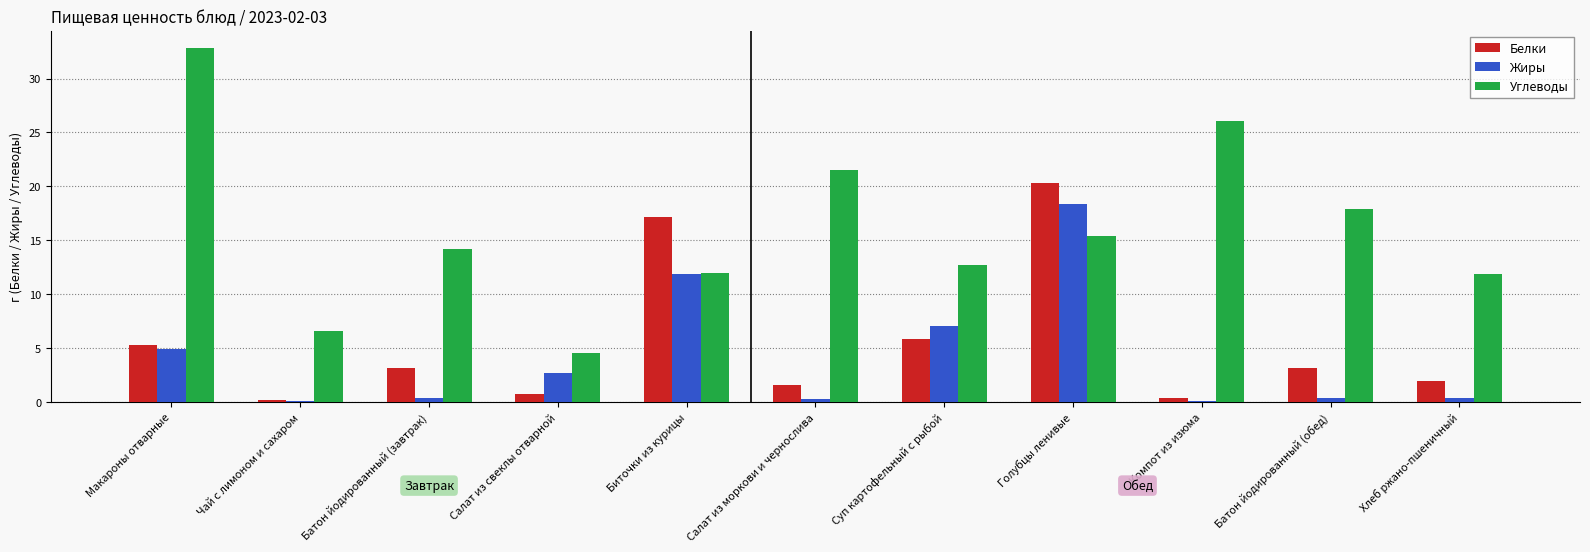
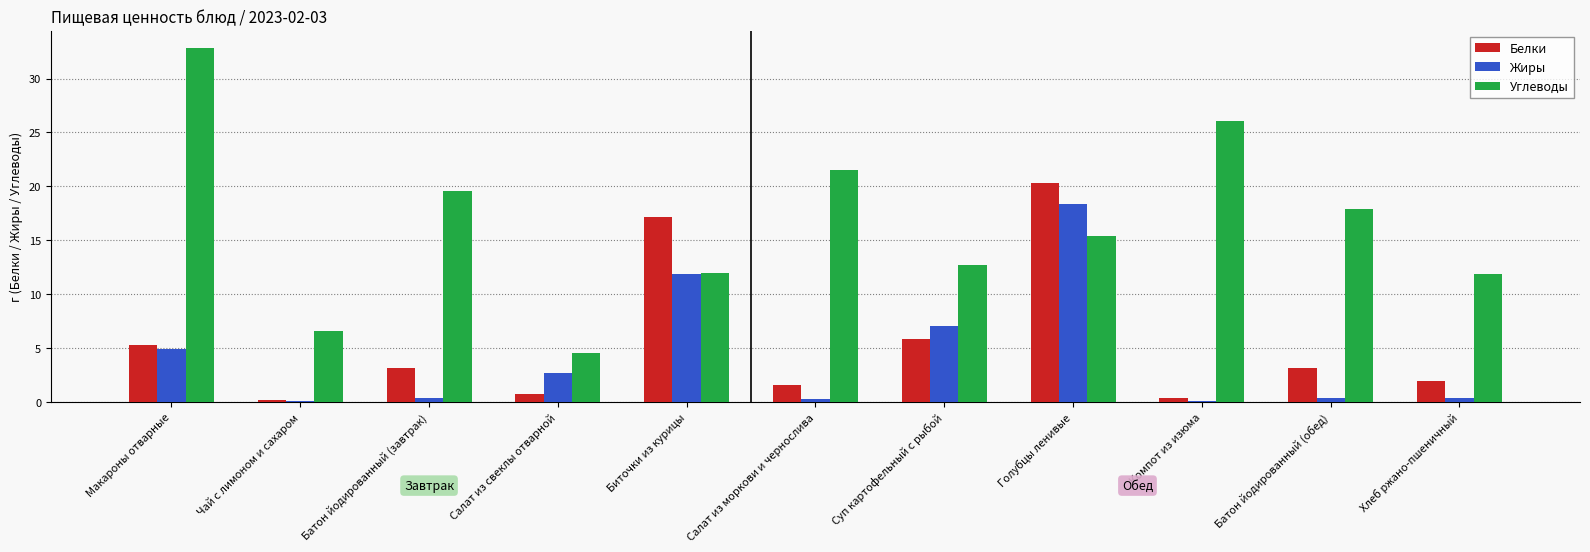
Углеводы, Батон йодированный (завтрак): 14.2 -> 19.6
